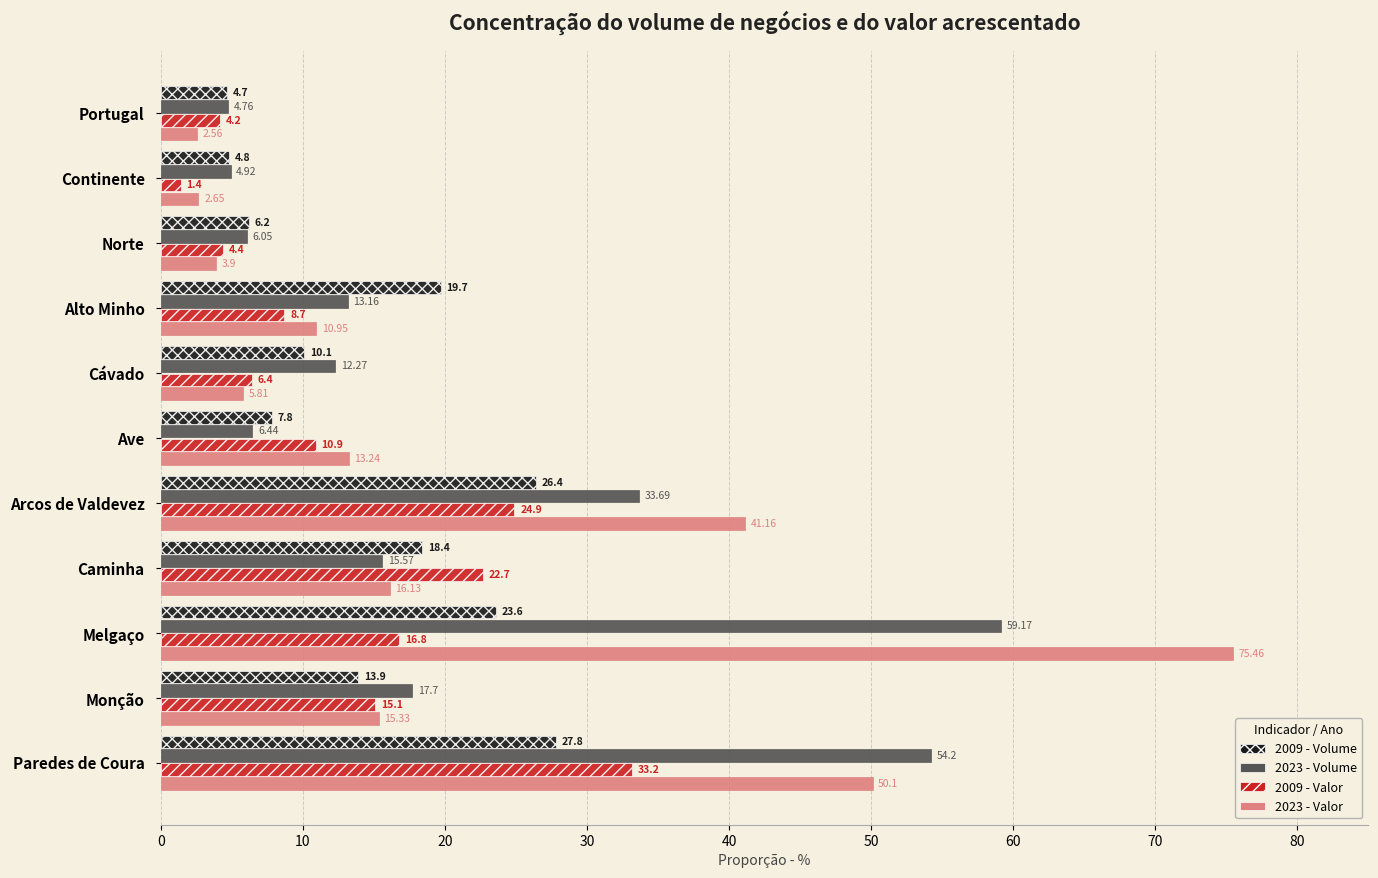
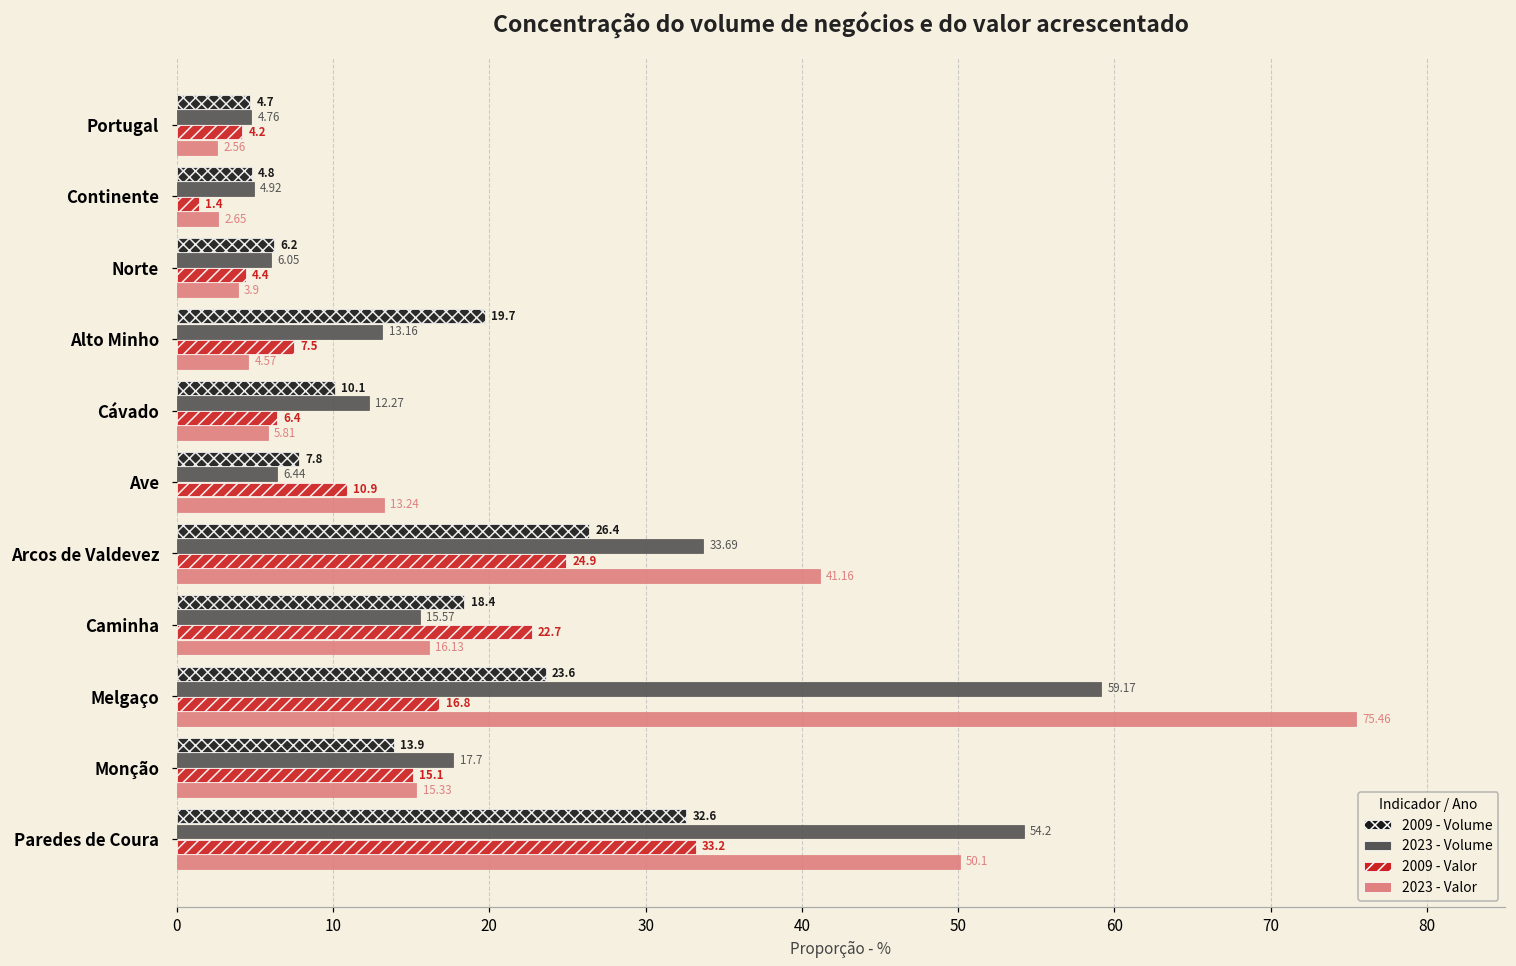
2009 - Valor, Alto Minho: 8.7 -> 7.5
2023 - Valor, Alto Minho: 10.95 -> 4.57
2009 - Volume, Paredes de Coura: 27.8 -> 32.6
